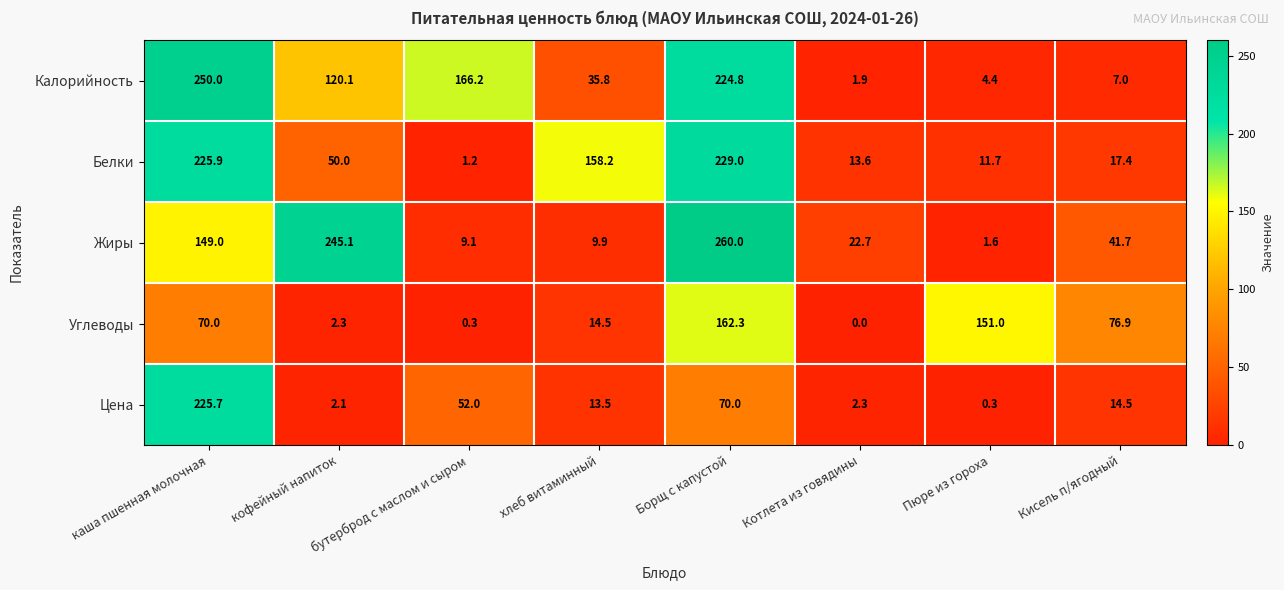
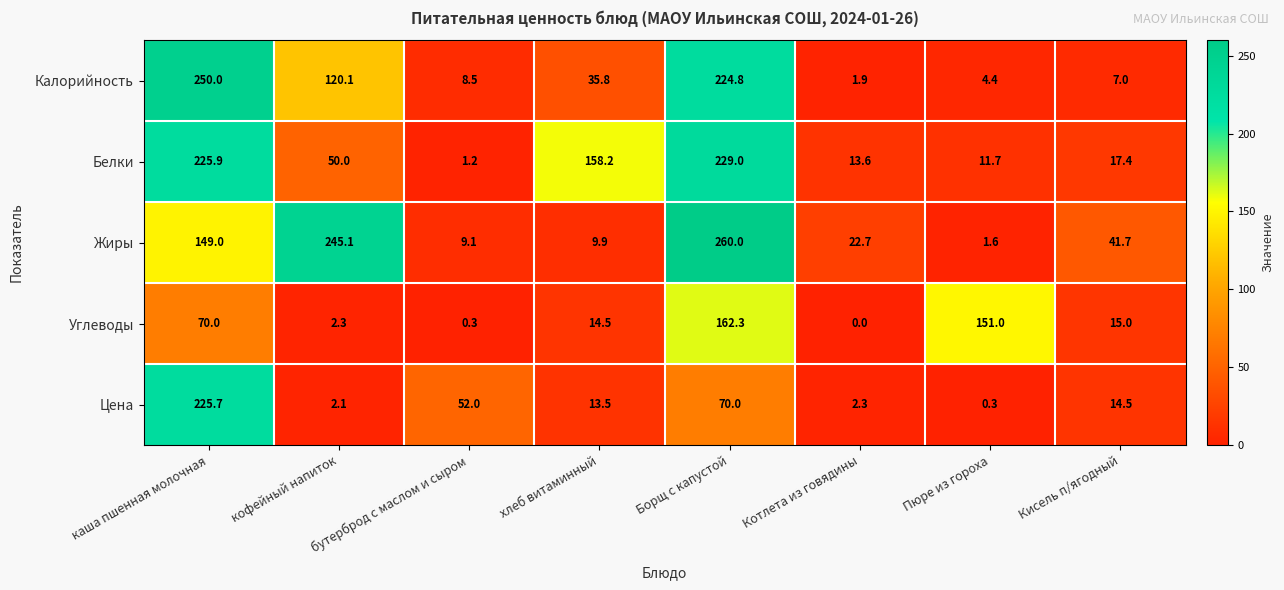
Калорийность, бутерброд с маслом и сыром: 166.2 -> 8.5
Углеводы, Кисель п/ягодный: 76.9 -> 15.0
